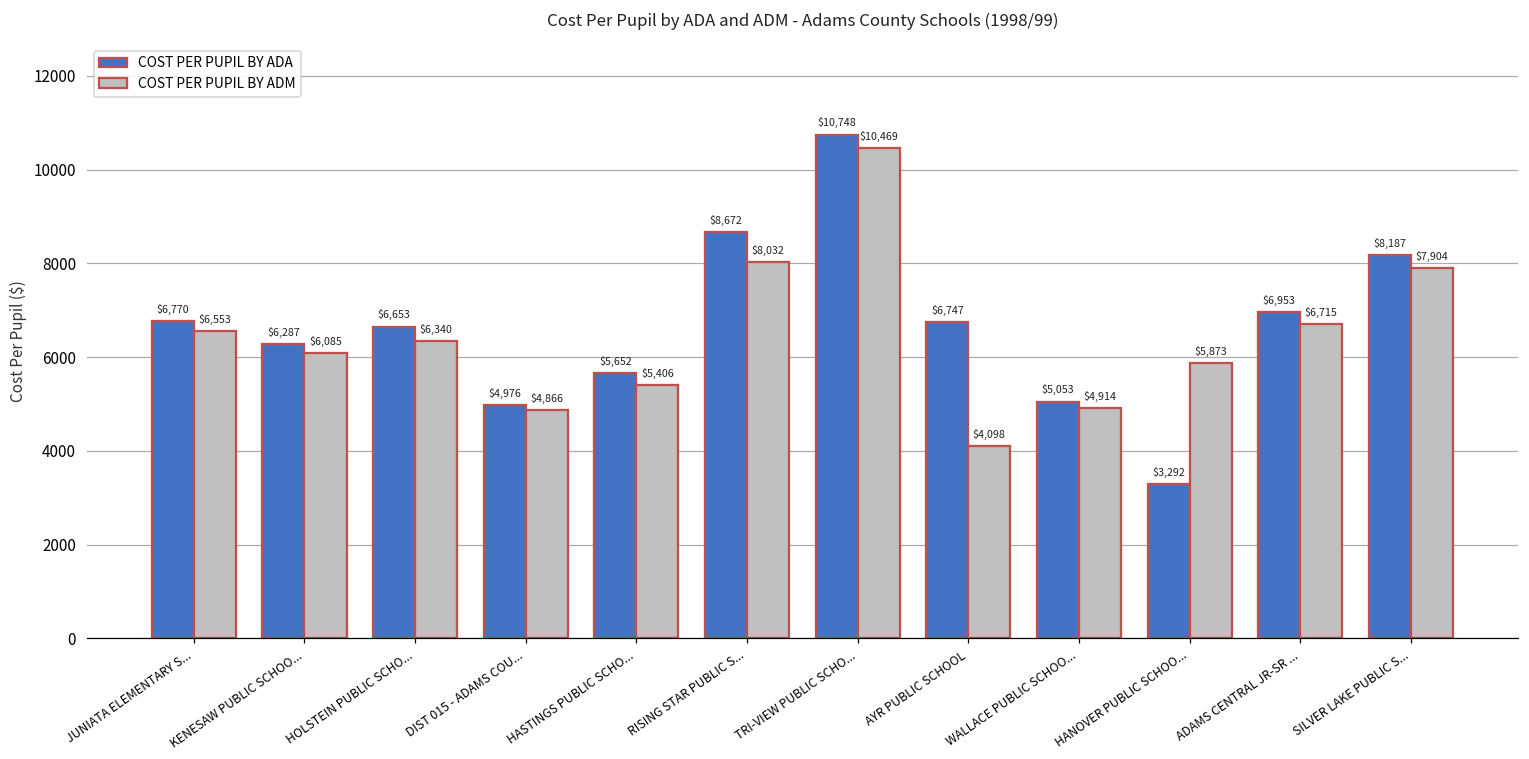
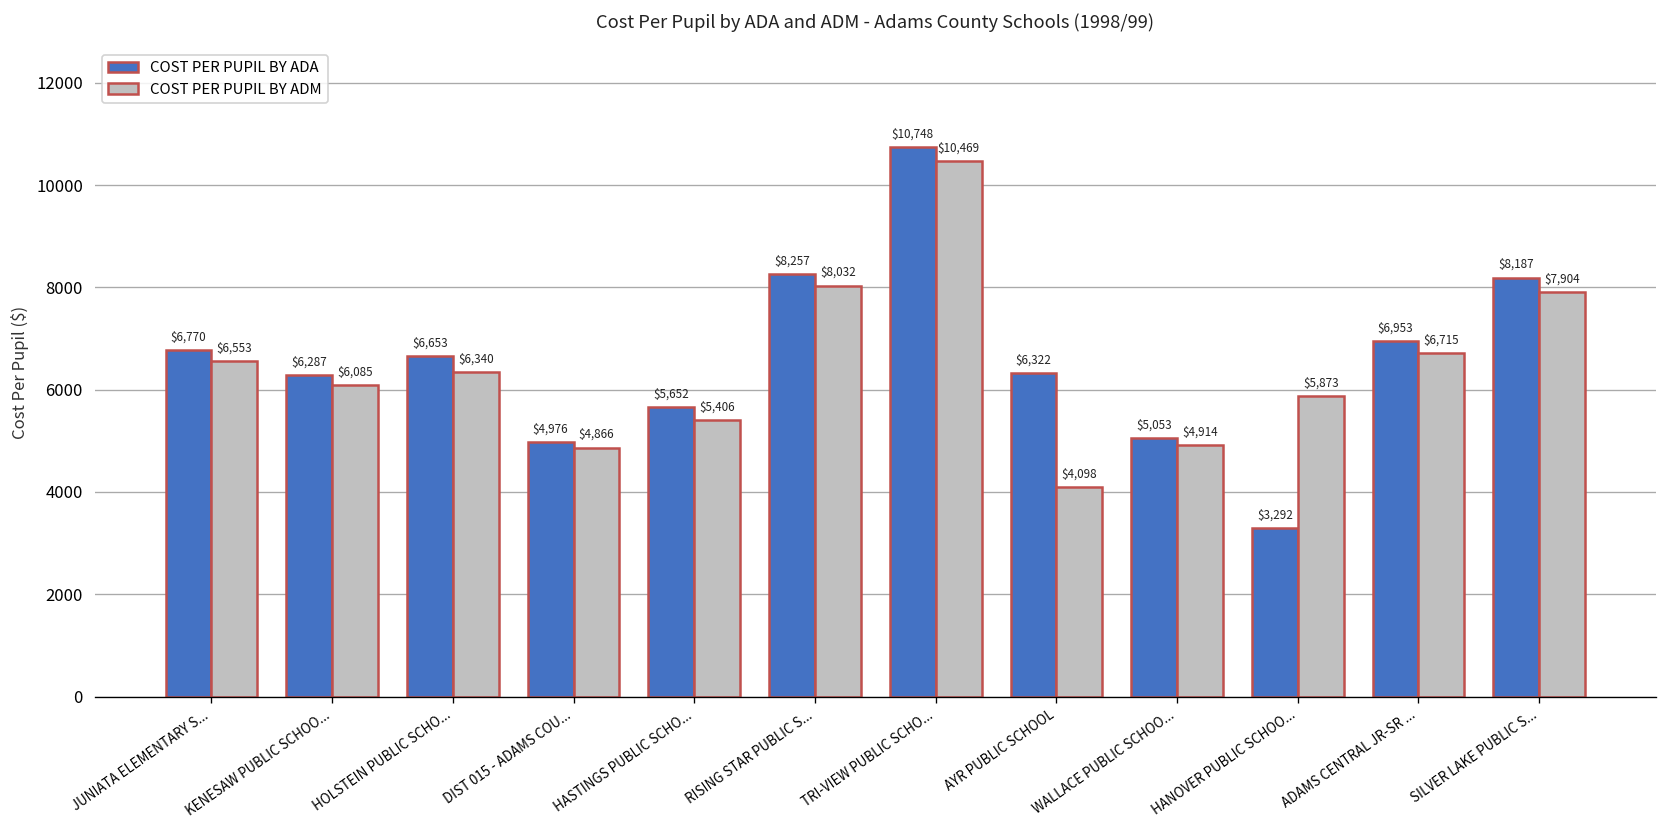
COST PER PUPIL BY ADA, RISING STAR PUBLIC S...: $8,672 -> $8,257
COST PER PUPIL BY ADA, AYR PUBLIC SCHOOL: $6,747 -> $6,322
